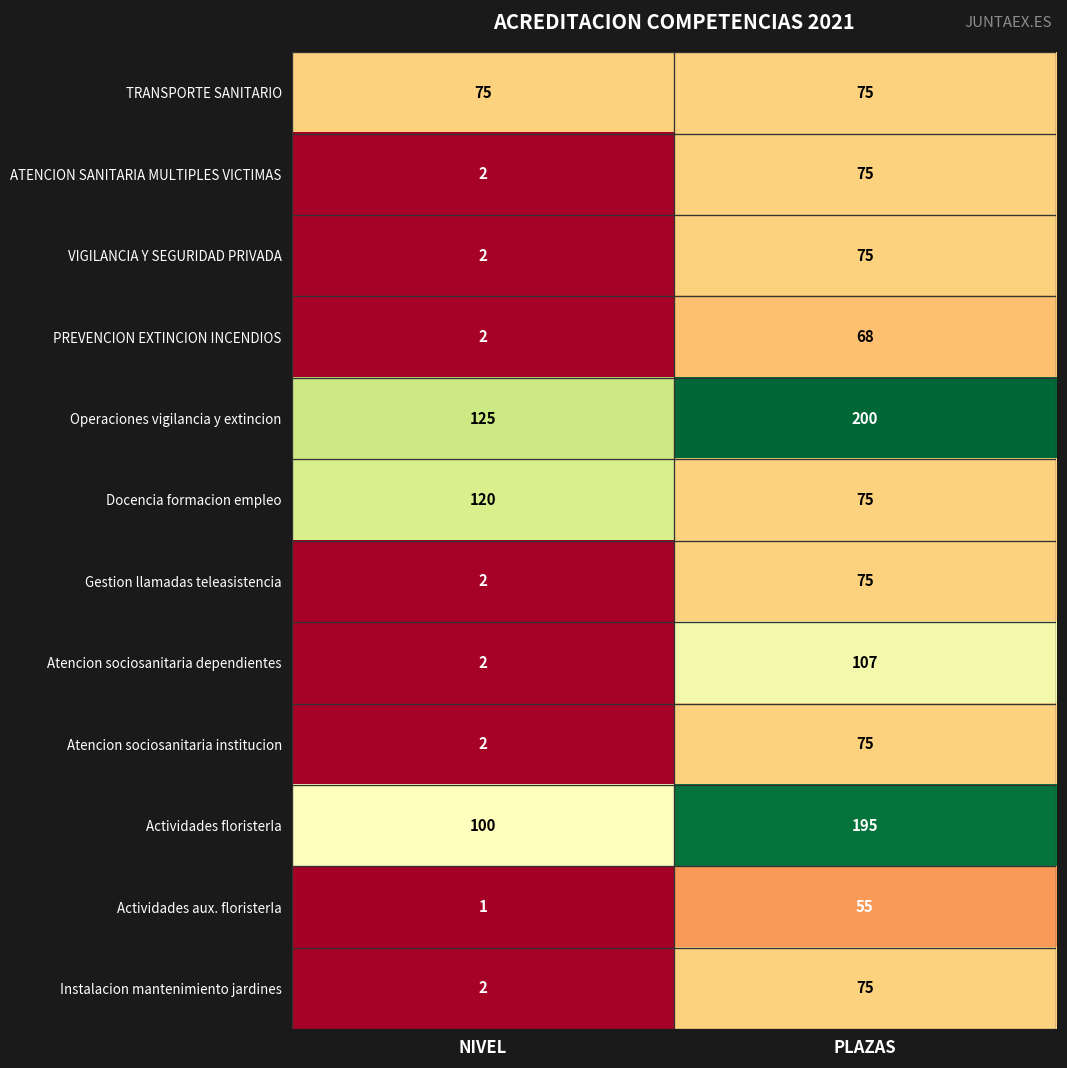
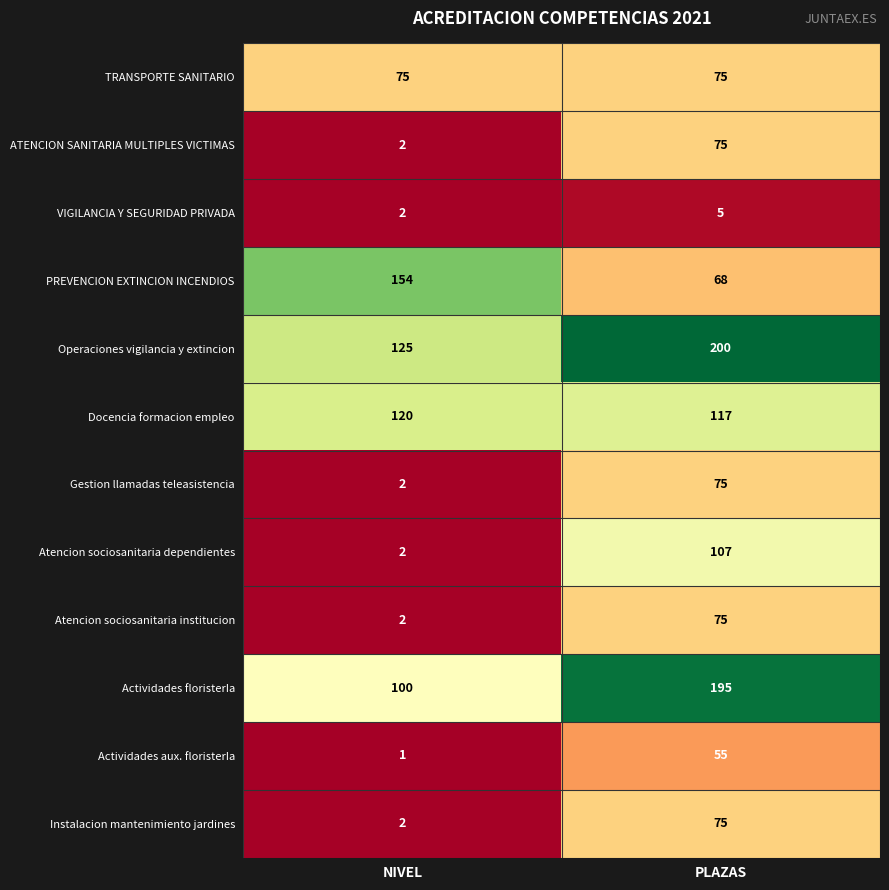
VIGILANCIA Y SEGURIDAD PRIVADA, PLAZAS: 75 -> 5
PREVENCION EXTINCION INCENDIOS, NIVEL: 2 -> 154
Docencia formacion empleo, PLAZAS: 75 -> 117
